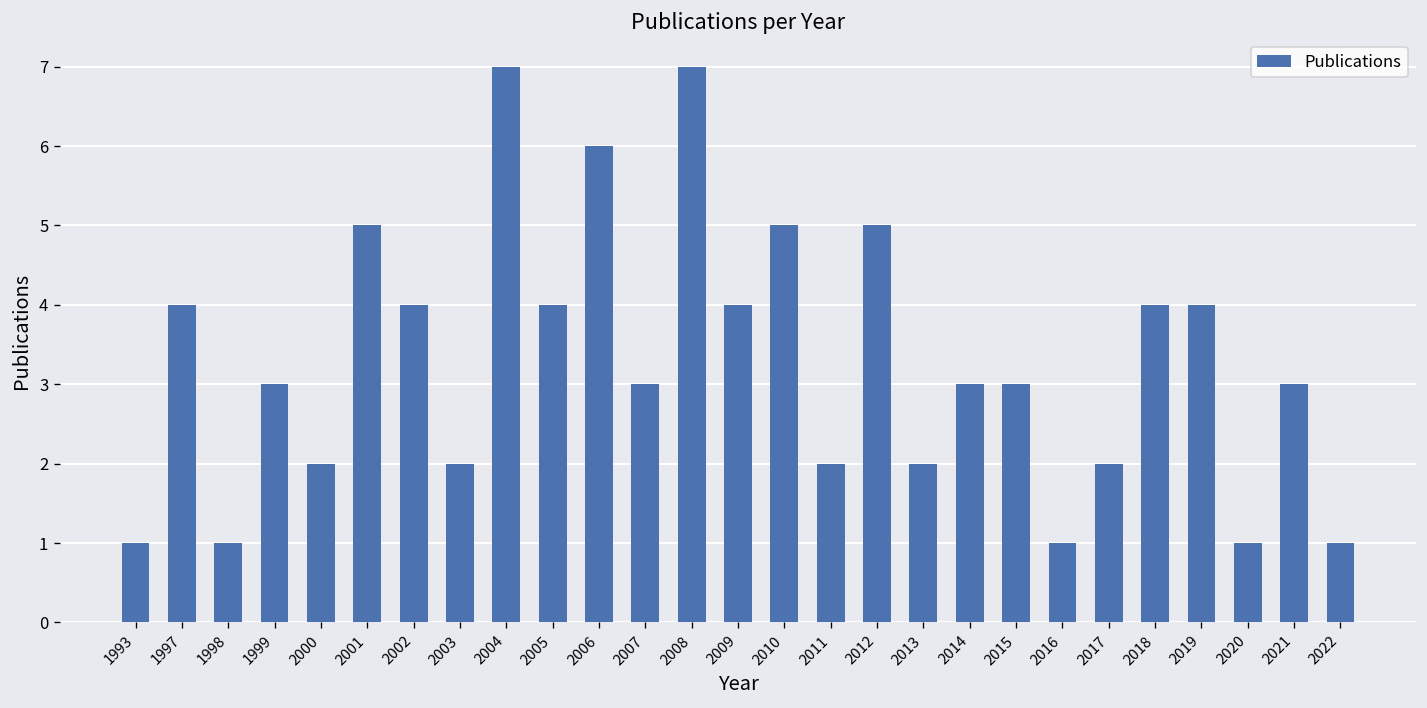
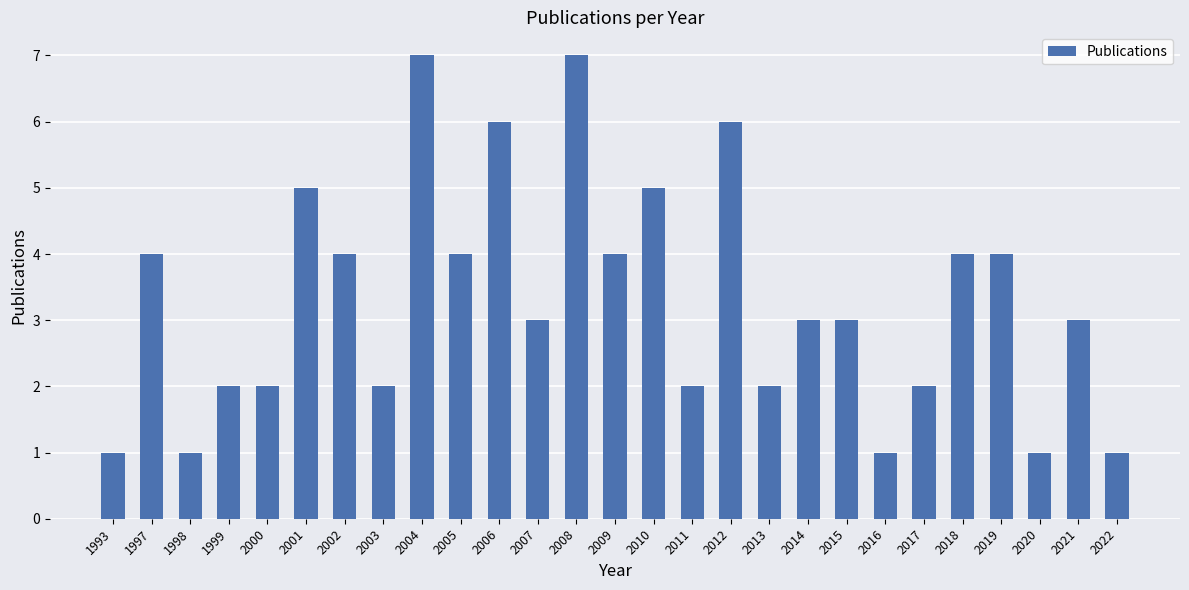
1999: 3 -> 2
2012: 5 -> 6
